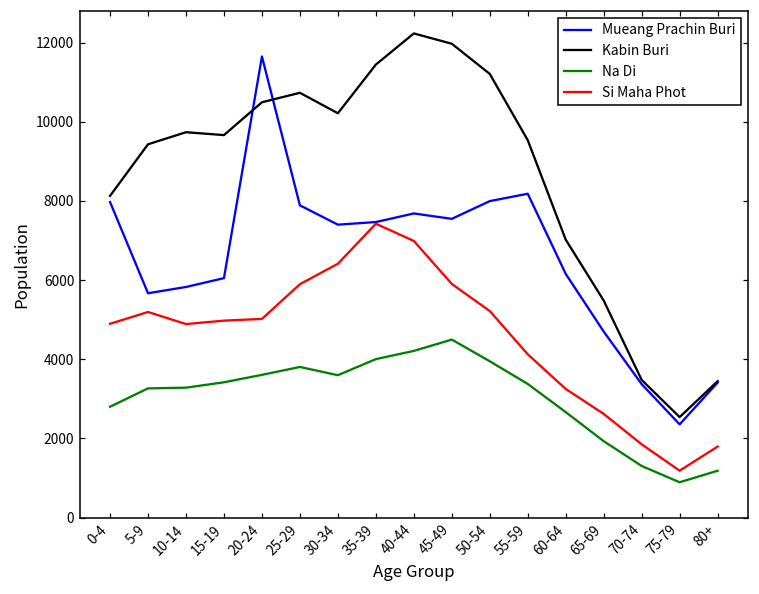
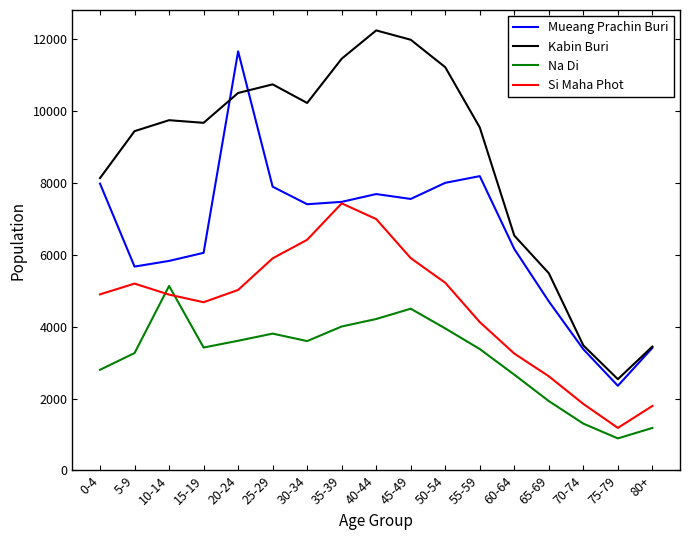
Na Di, 10-14: 3300 -> 5100
Si Maha Phot, 15-19: 5000 -> 4700
Kabin Buri, 60-64: 7000 -> 6500
